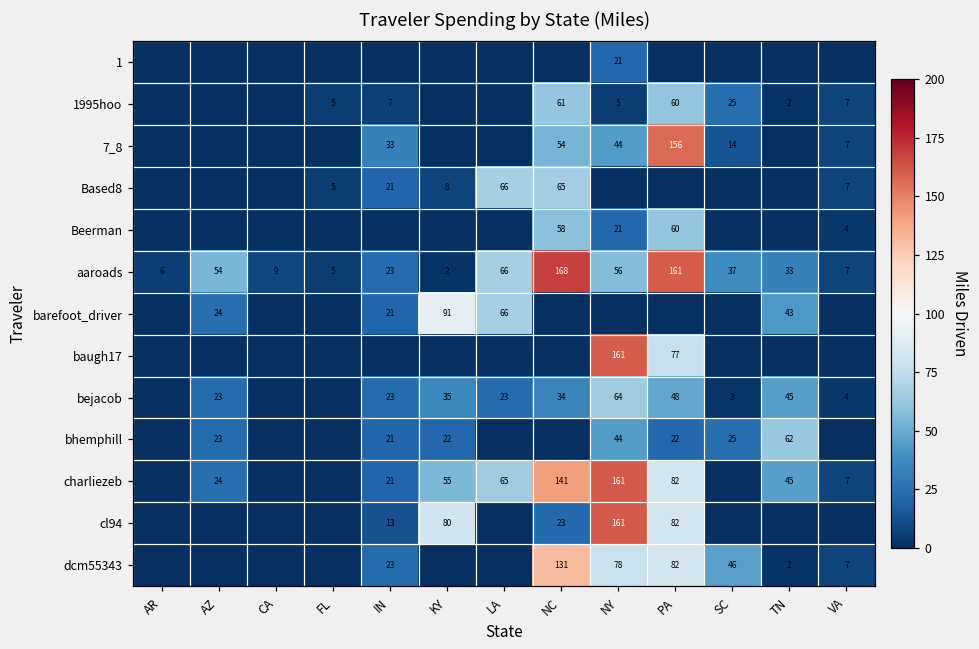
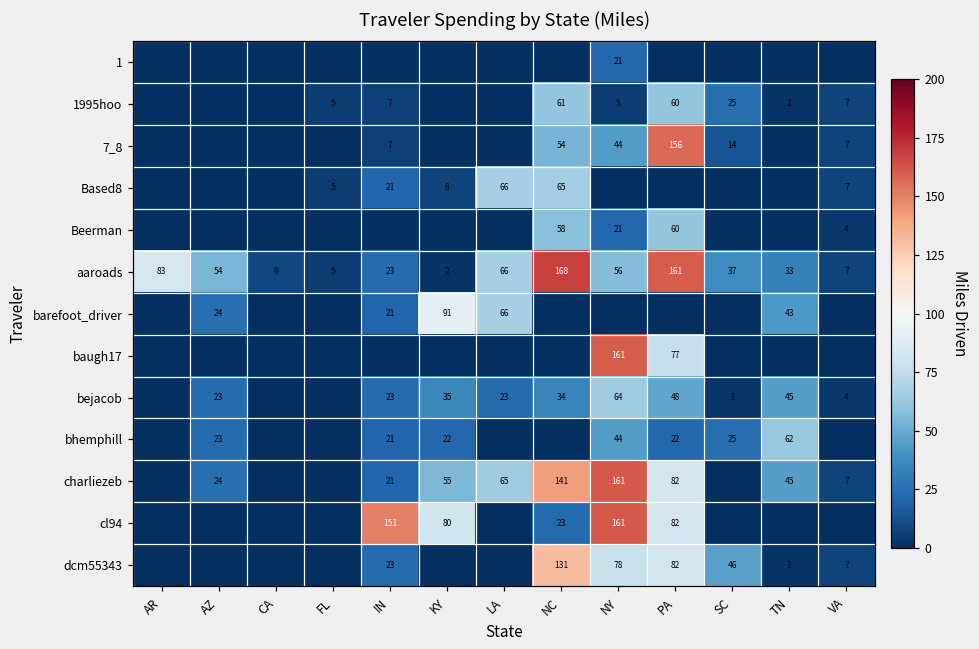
7_8, IN: 33 -> 7
aaroads, AR: 6 -> 83
cl94, IN: 13 -> 151
